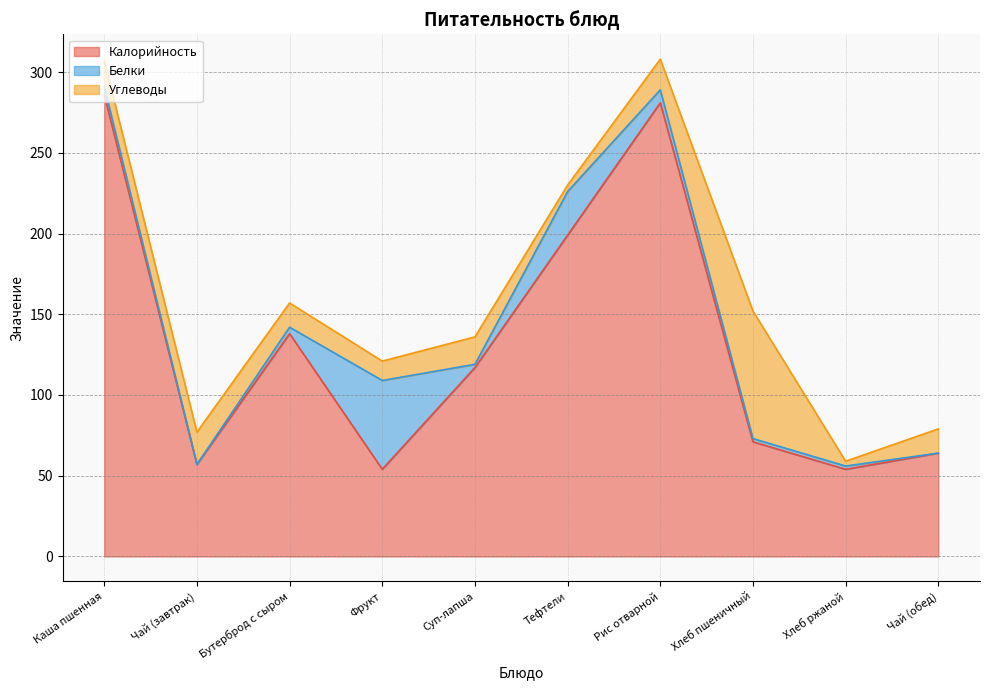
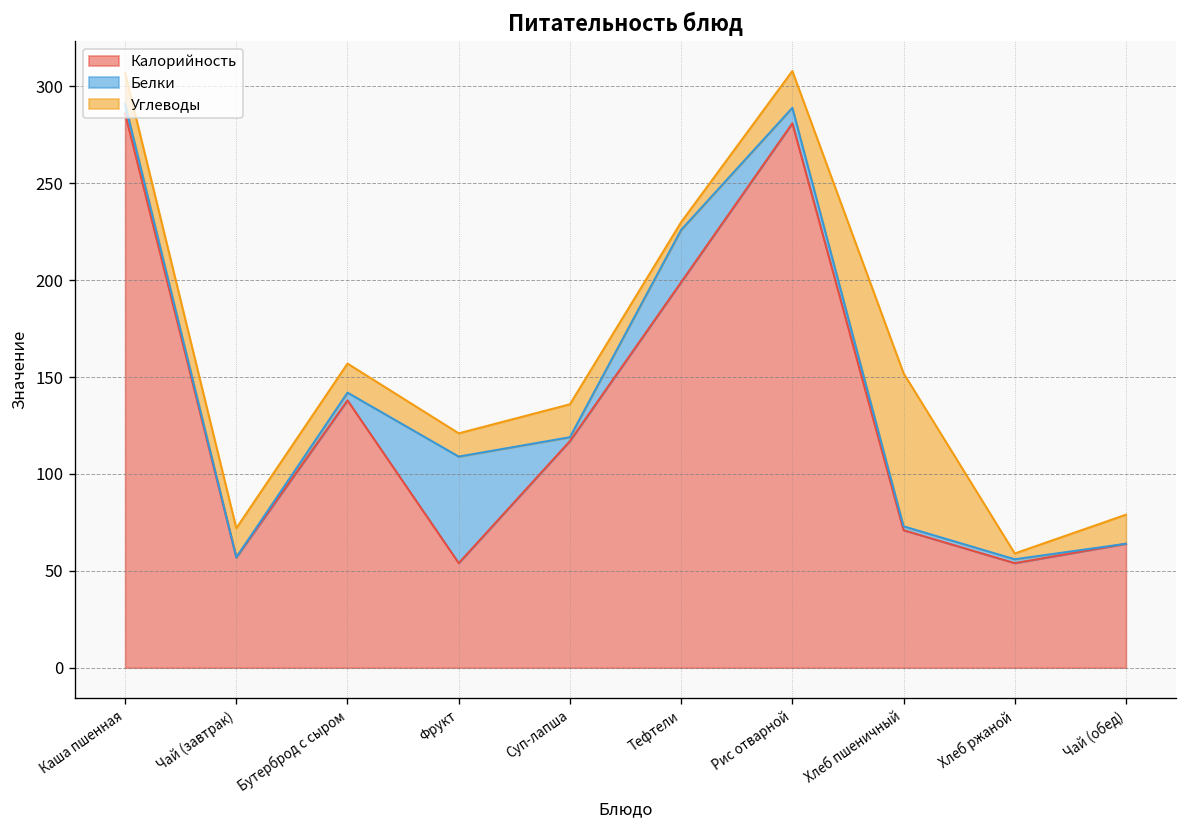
Углеводы, Чай (завтрак): 20 -> 15
